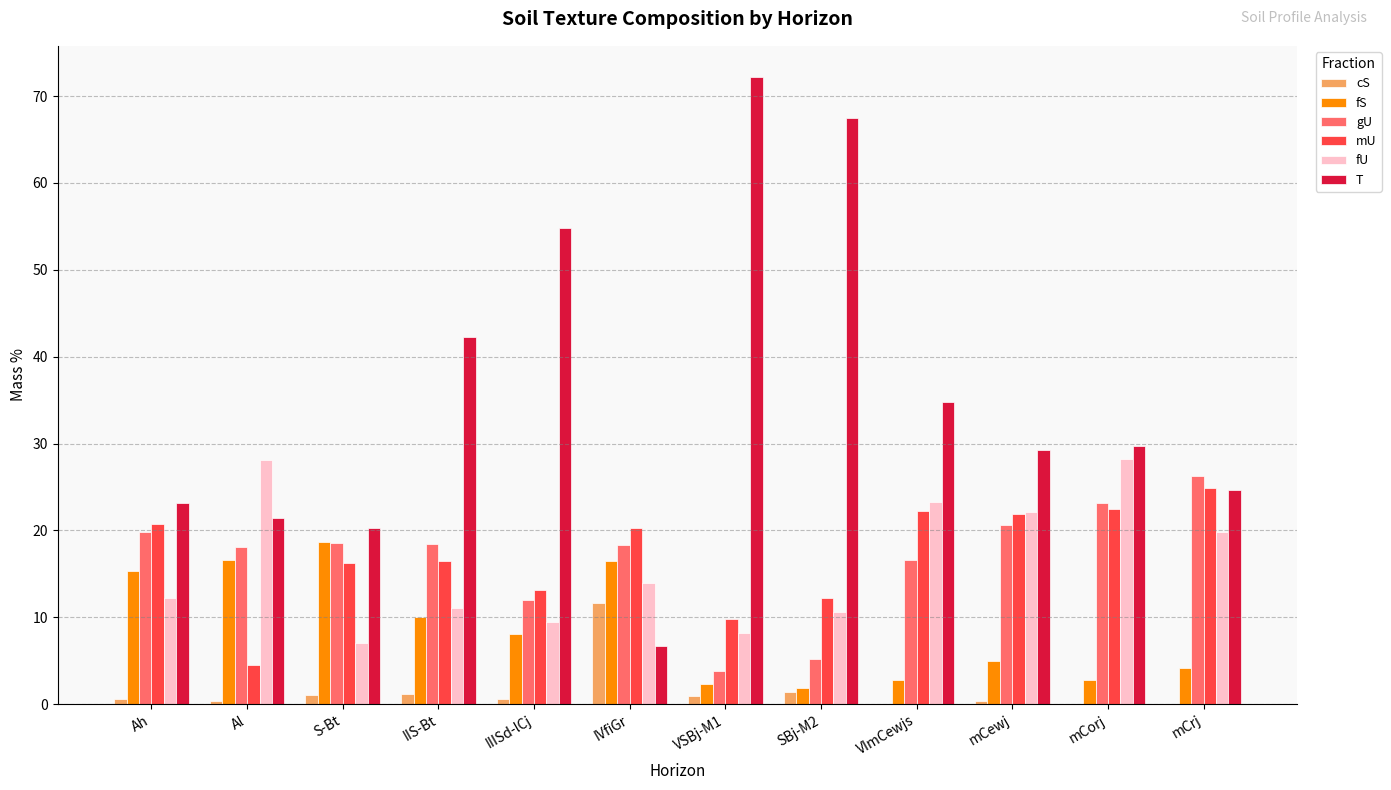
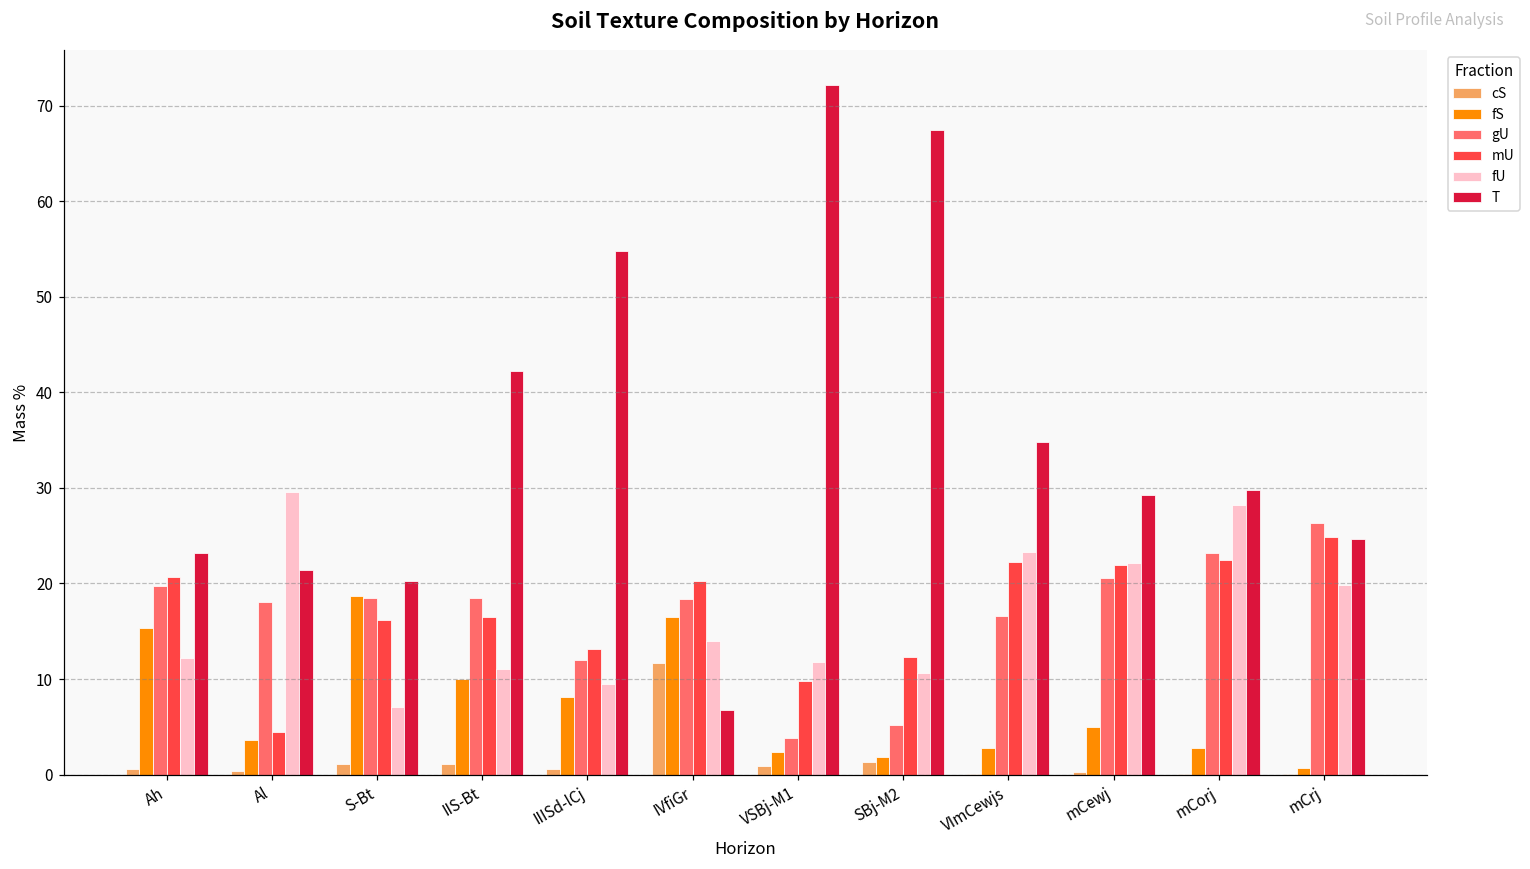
fS, Al: 17 -> 4
fU, Al: 28 -> 30
fU, VSBj-M1: 8 -> 12
fS, mCrj: 4 -> 1
